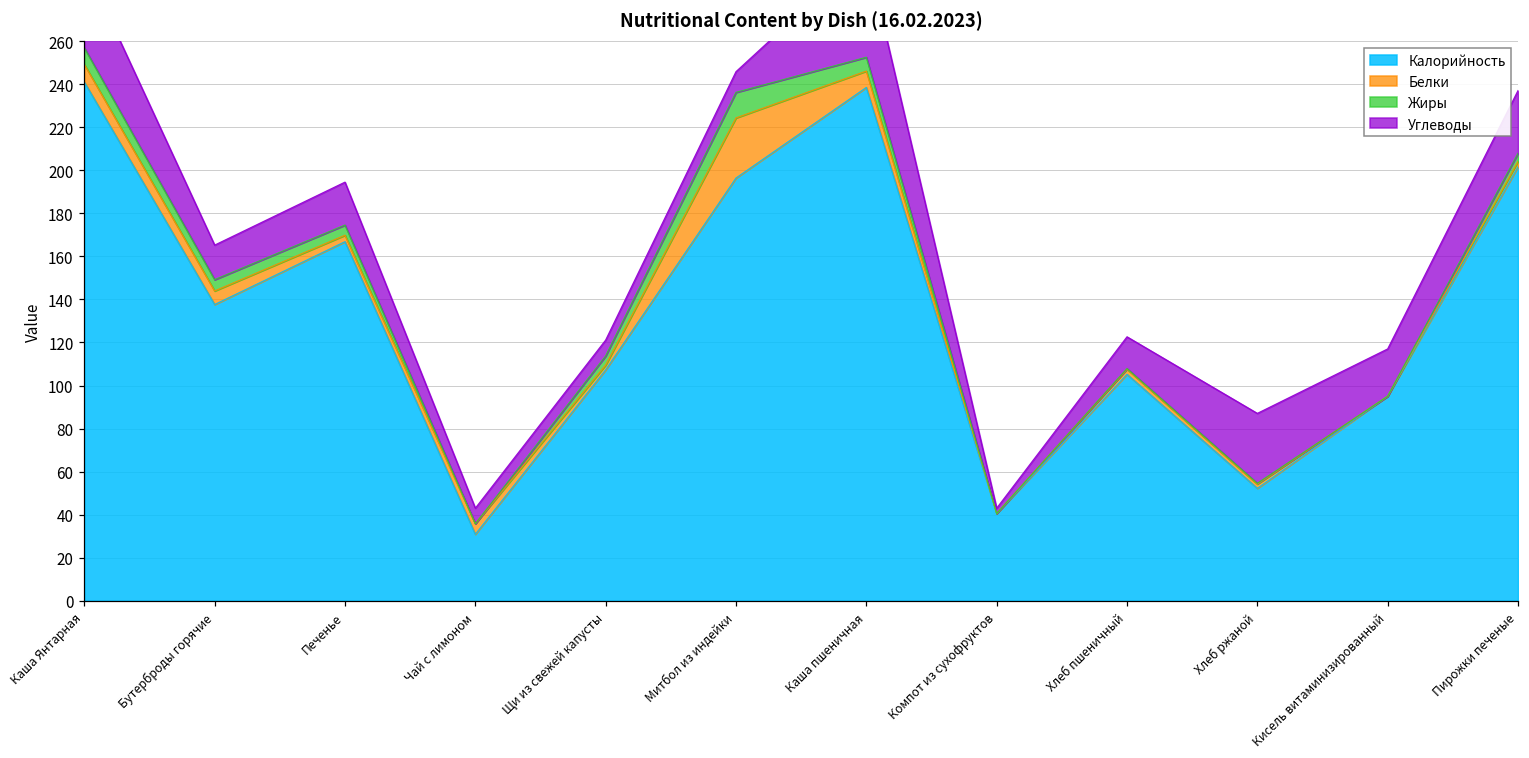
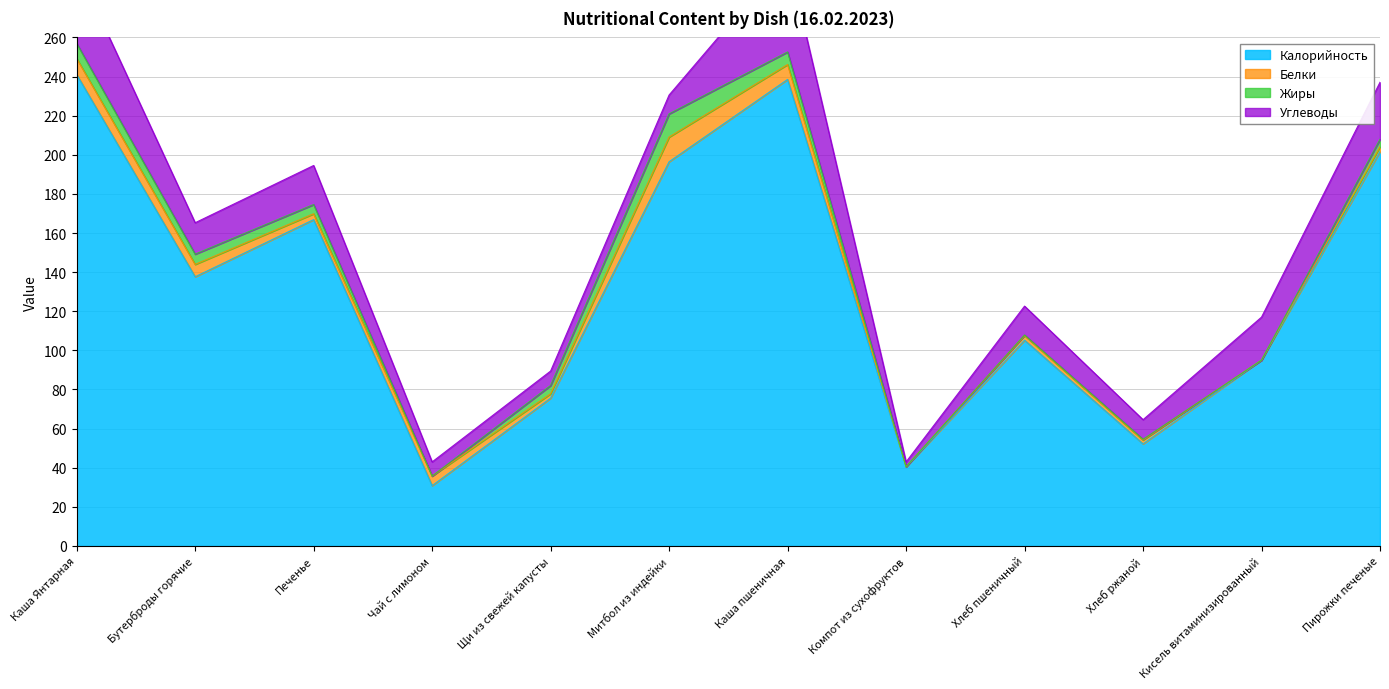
Калорийность, Щи из свежей капусты: 107 -> 76
Белки, Митбол из индейки: 28 -> 13
Углеводы, Хлеб ржаной: 32 -> 10
